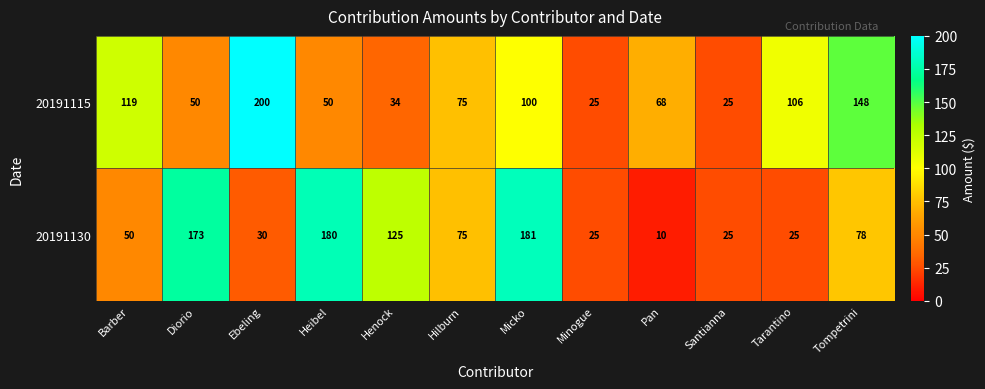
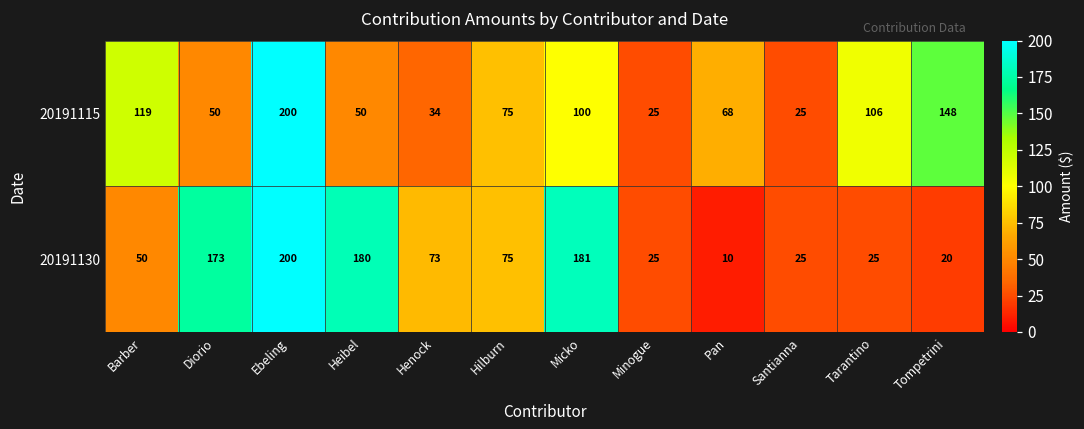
20191130, Ebeling: 30 -> 200
20191130, Henock: 125 -> 73
20191130, Tompetrini: 78 -> 20
